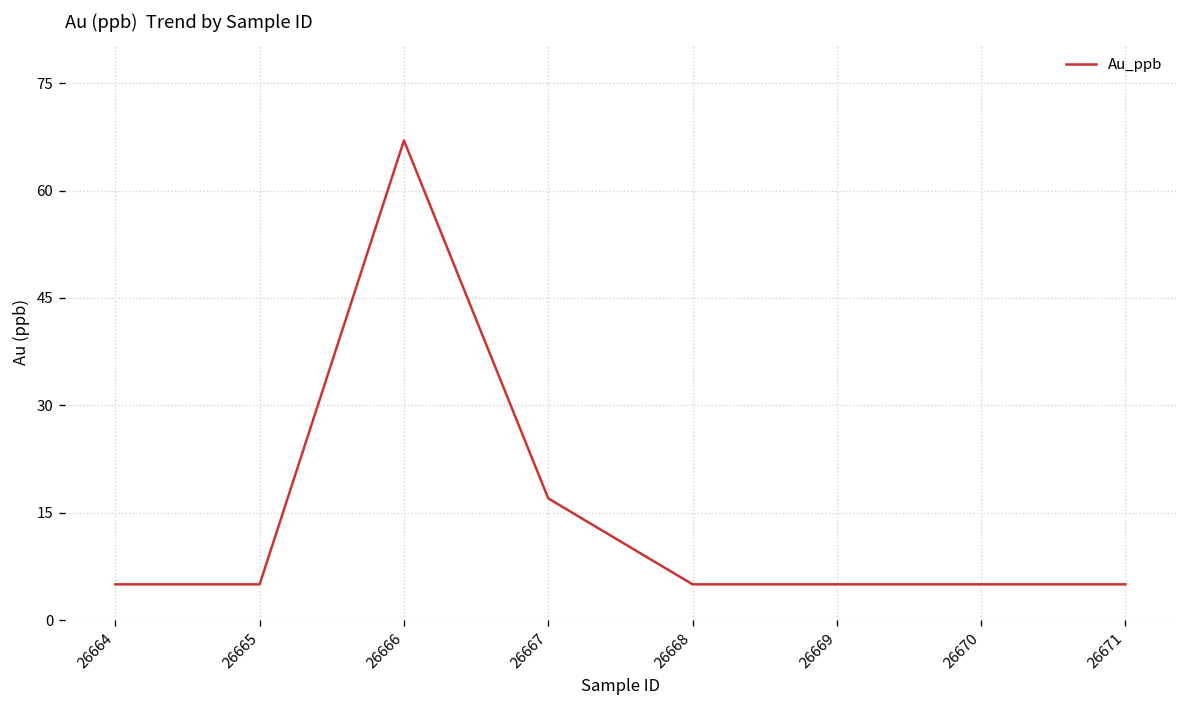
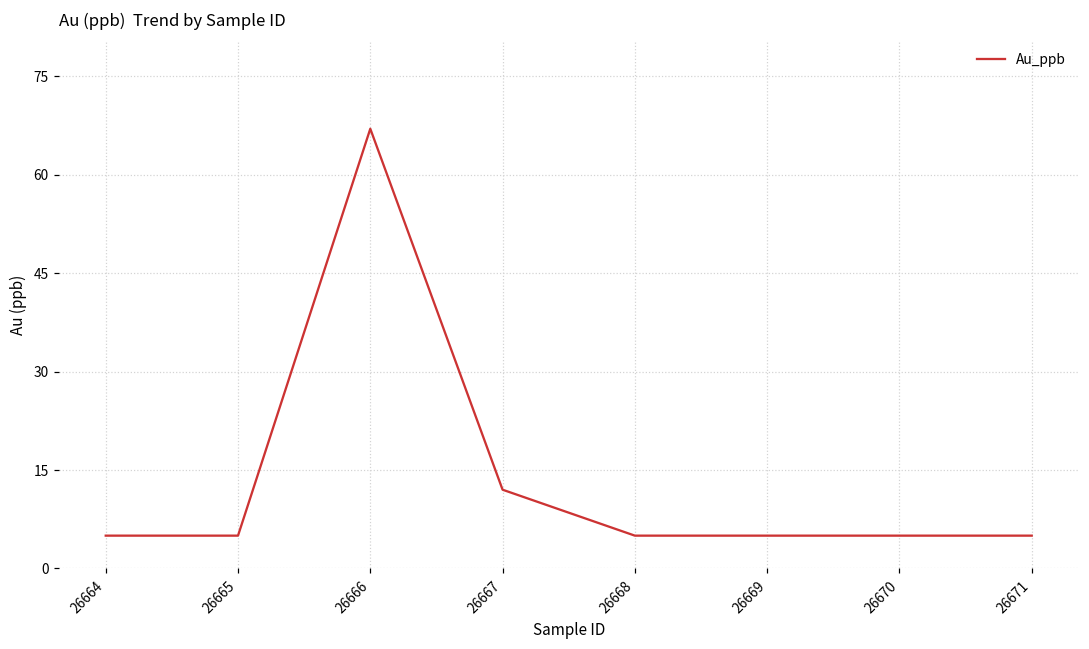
26667: 17 -> 12
